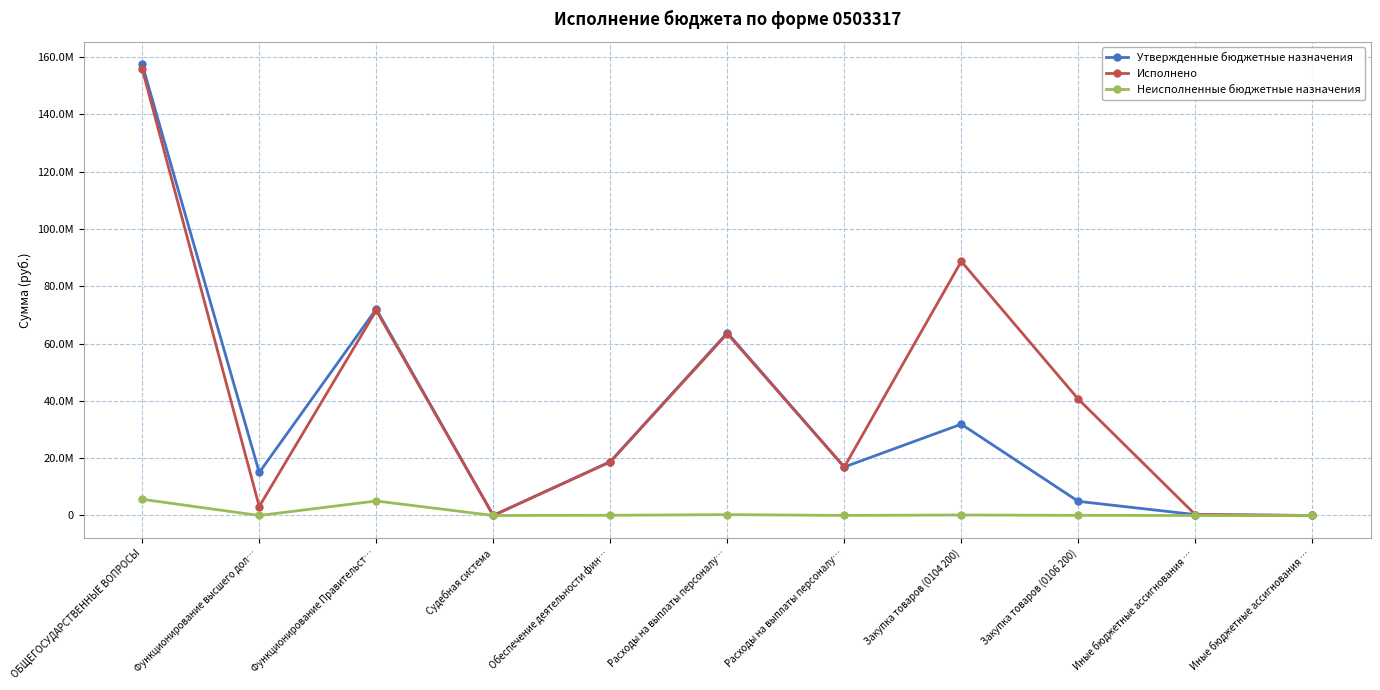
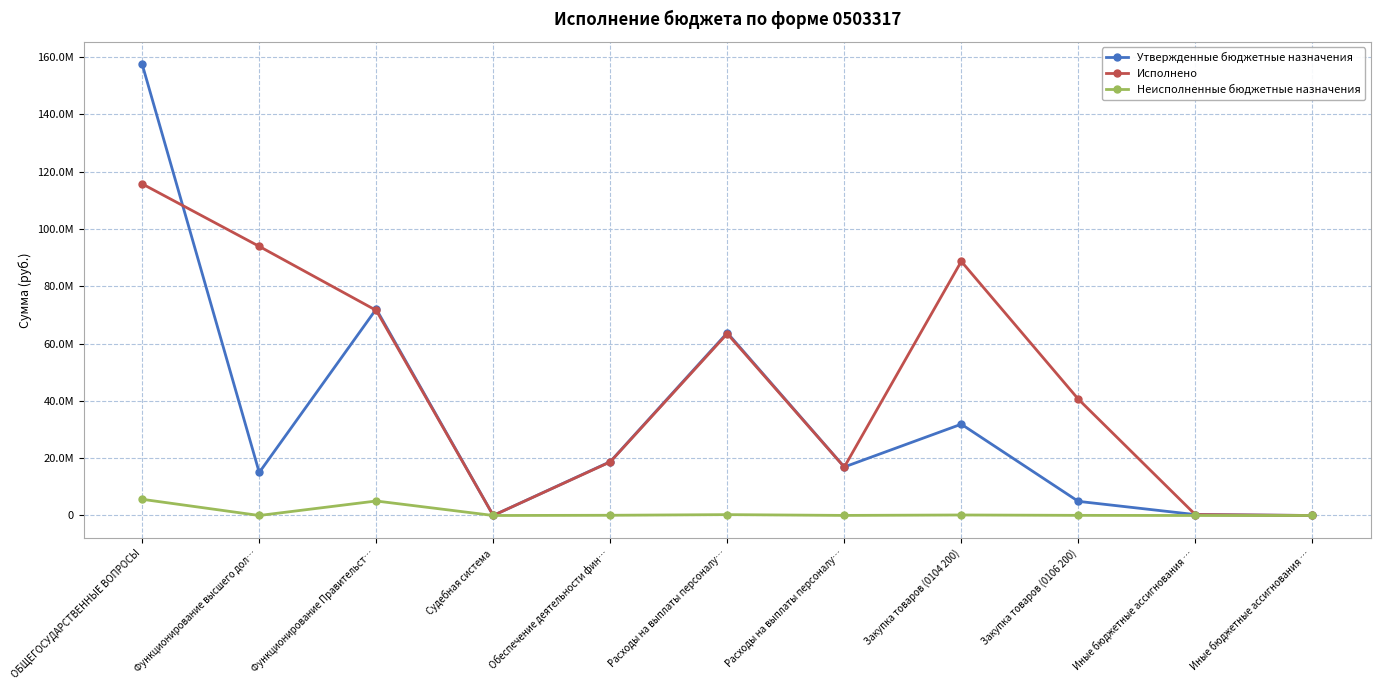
Исполнено, ОБЩЕГОСУДАРСТВЕННЫЕ ВОПРОСЫ: 156000000 -> 116000000
Исполнено, Функционирование высшего дол…: 3000000 -> 94000000
